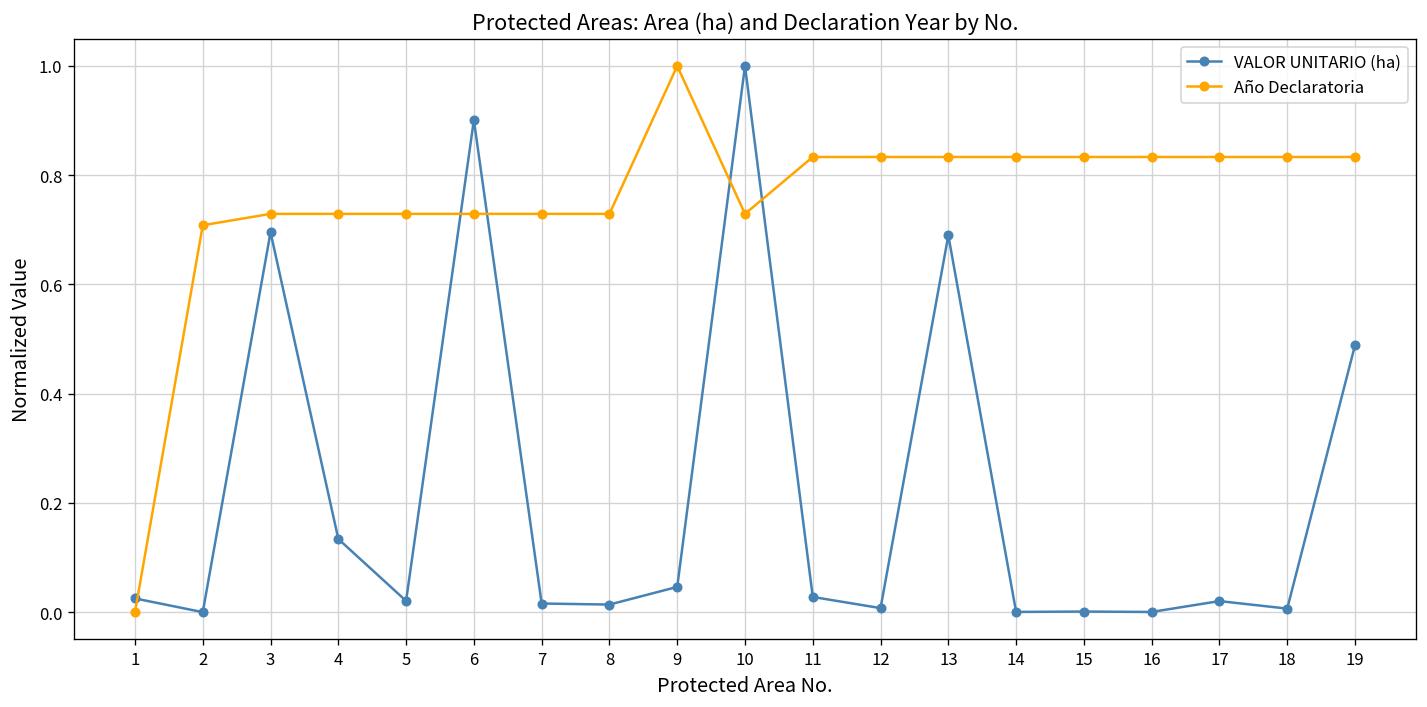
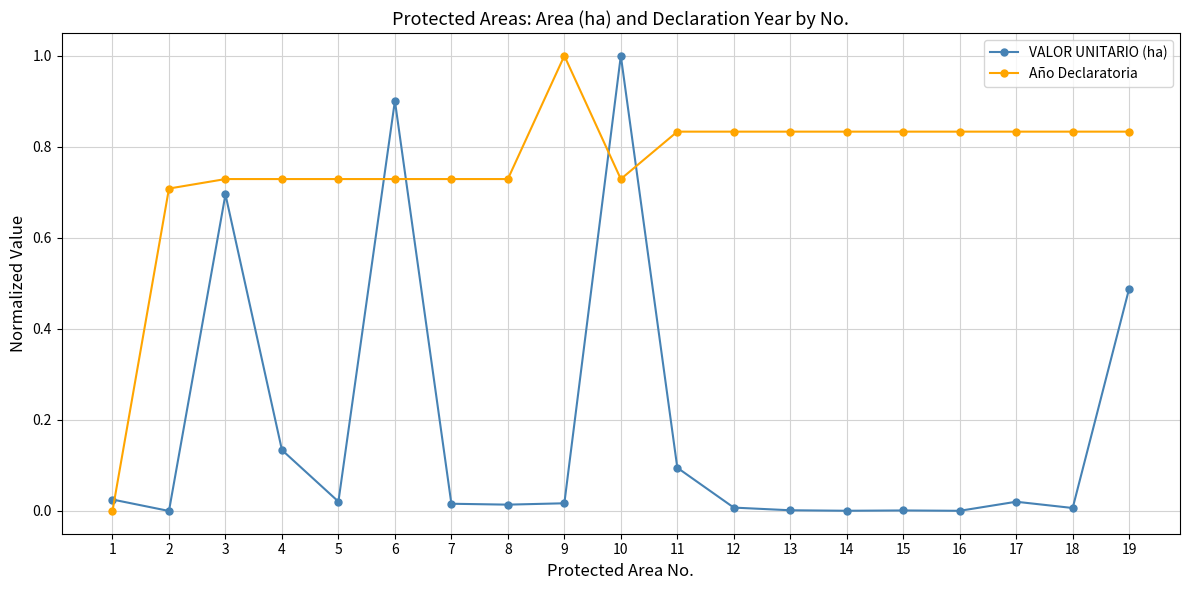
VALOR UNITARIO (ha), 9: 0.05 -> 0.02
VALOR UNITARIO (ha), 11: 0.03 -> 0.09
VALOR UNITARIO (ha), 13: 0.69 -> 0.00
